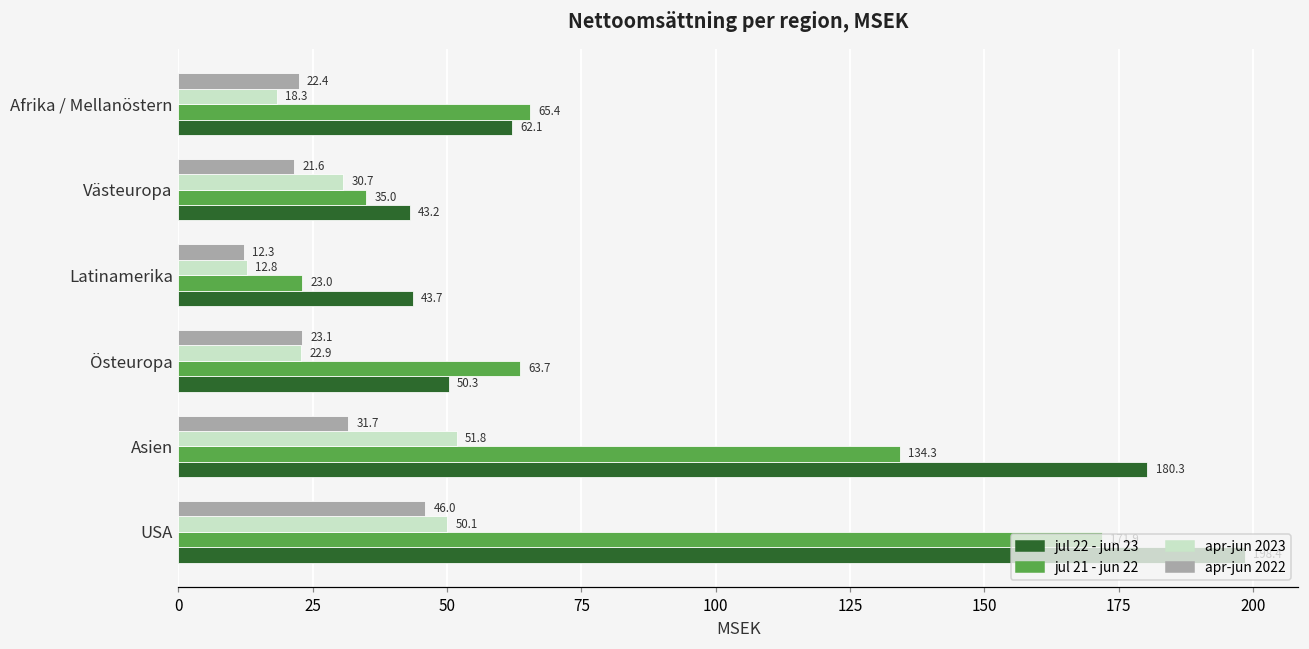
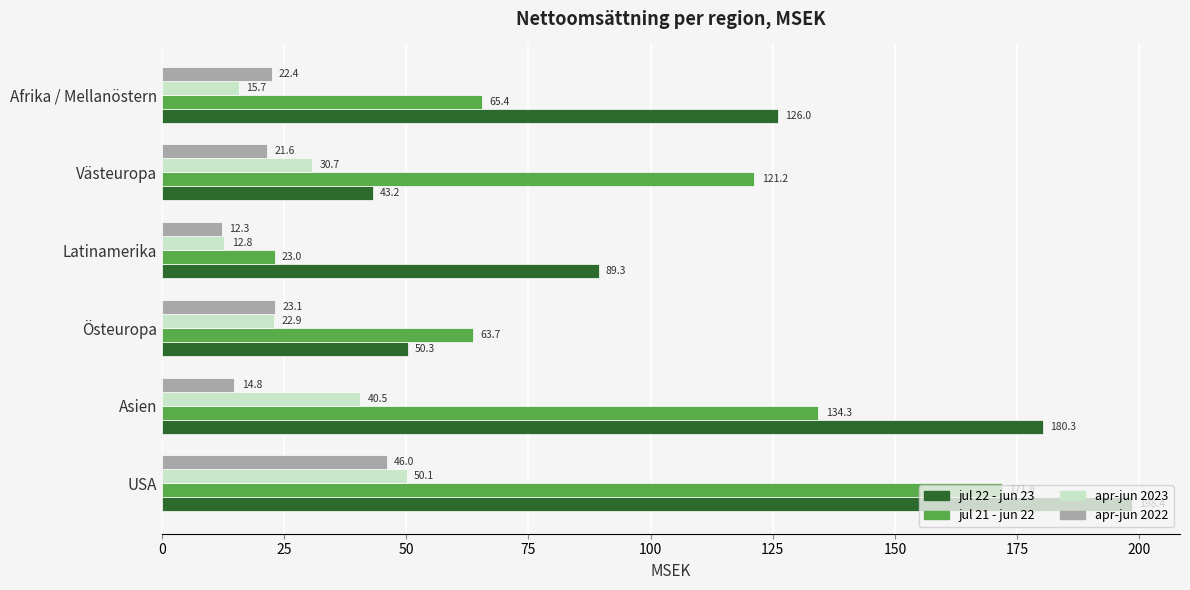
apr-jun 2023, Afrika / Mellanöstern: 18.3 -> 15.7
jul 22 - jun 23, Afrika / Mellanöstern: 62.1 -> 126.0
jul 21 - jun 22, Västeuropa: 35.0 -> 121.2
jul 22 - jun 23, Latinamerika: 43.7 -> 89.3
apr-jun 2022, Asien: 31.7 -> 14.8
apr-jun 2023, Asien: 51.8 -> 40.5
